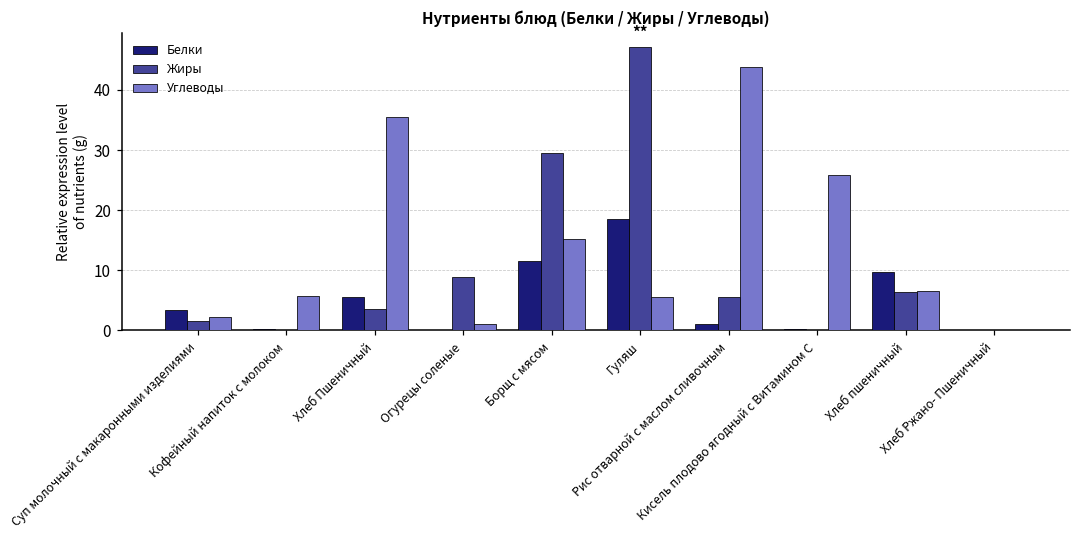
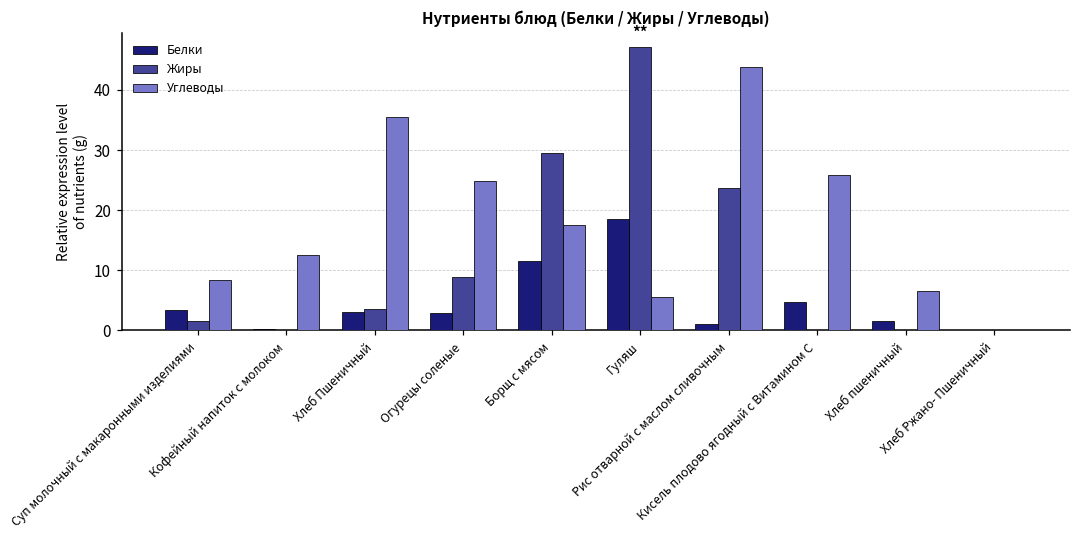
Углеводы, Суп молочный с макаронными изделиями: 2 -> 8
Углеводы, Кофейный напиток с молоком: 6 -> 13
Белки, Хлеб Пшеничный: 6 -> 3
Белки, Огурецы соленые: 0 -> 3
Углеводы, Огурецы соленые: 1 -> 25
Углеводы, Борщ с мясом: 15 -> 18
Жиры, Рис отварной с маслом сливочным: 6 -> 24
Белки, Кисель плодово ягодный с Витамином С: 0 -> 5
Белки, Хлеб пшеничный: 10 -> 2
Жиры, Хлеб пшеничный: 6 -> 0
